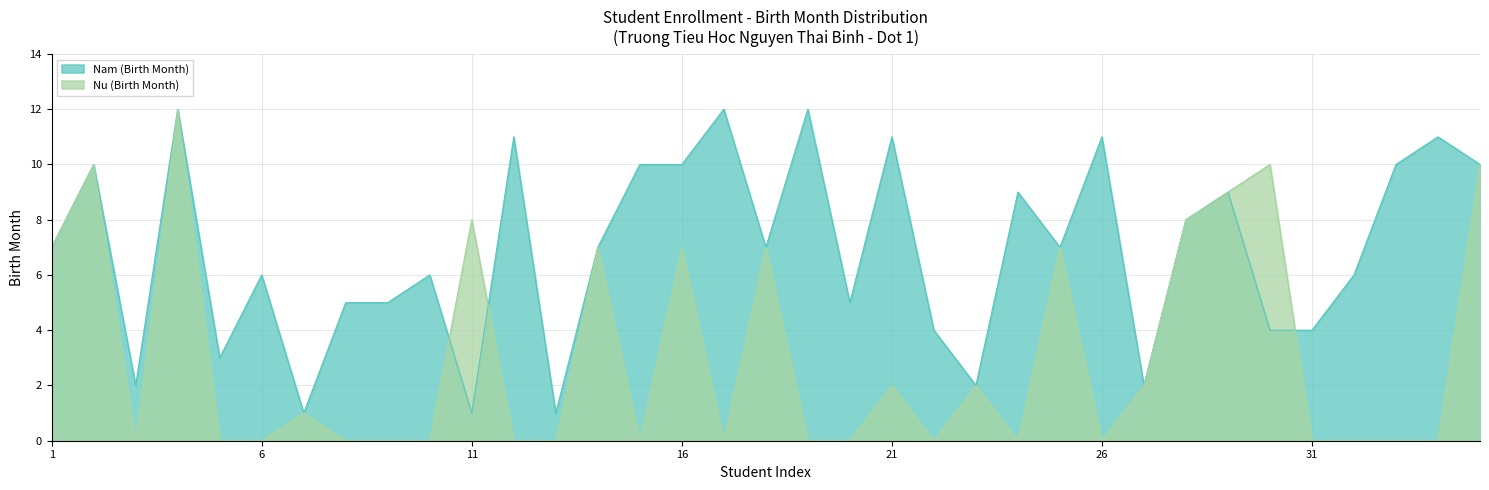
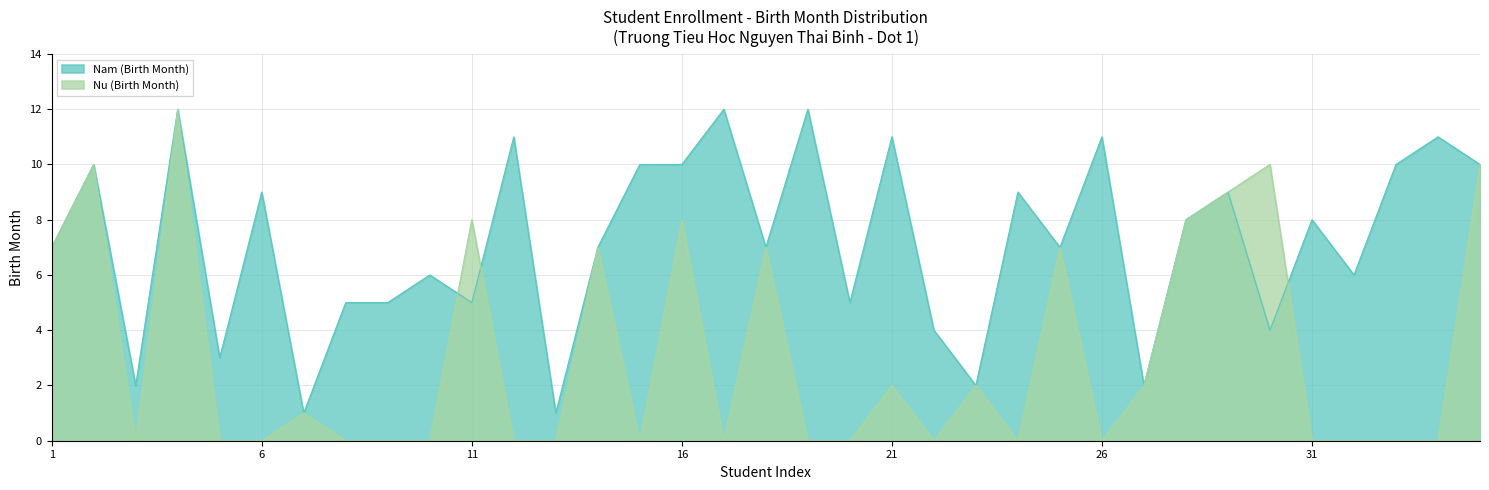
Nam (Birth Month), 6: 6 -> 9
Nam (Birth Month), 11: 1 -> 5
Nu (Birth Month), 16: 7 -> 8
Nam (Birth Month), 31: 4 -> 8
